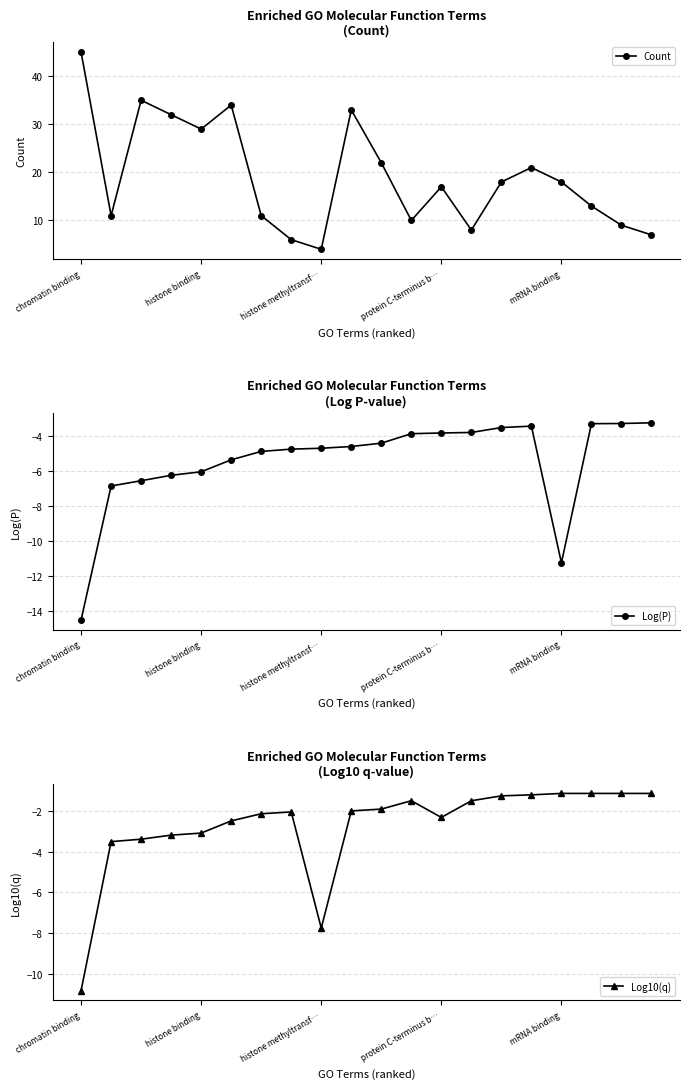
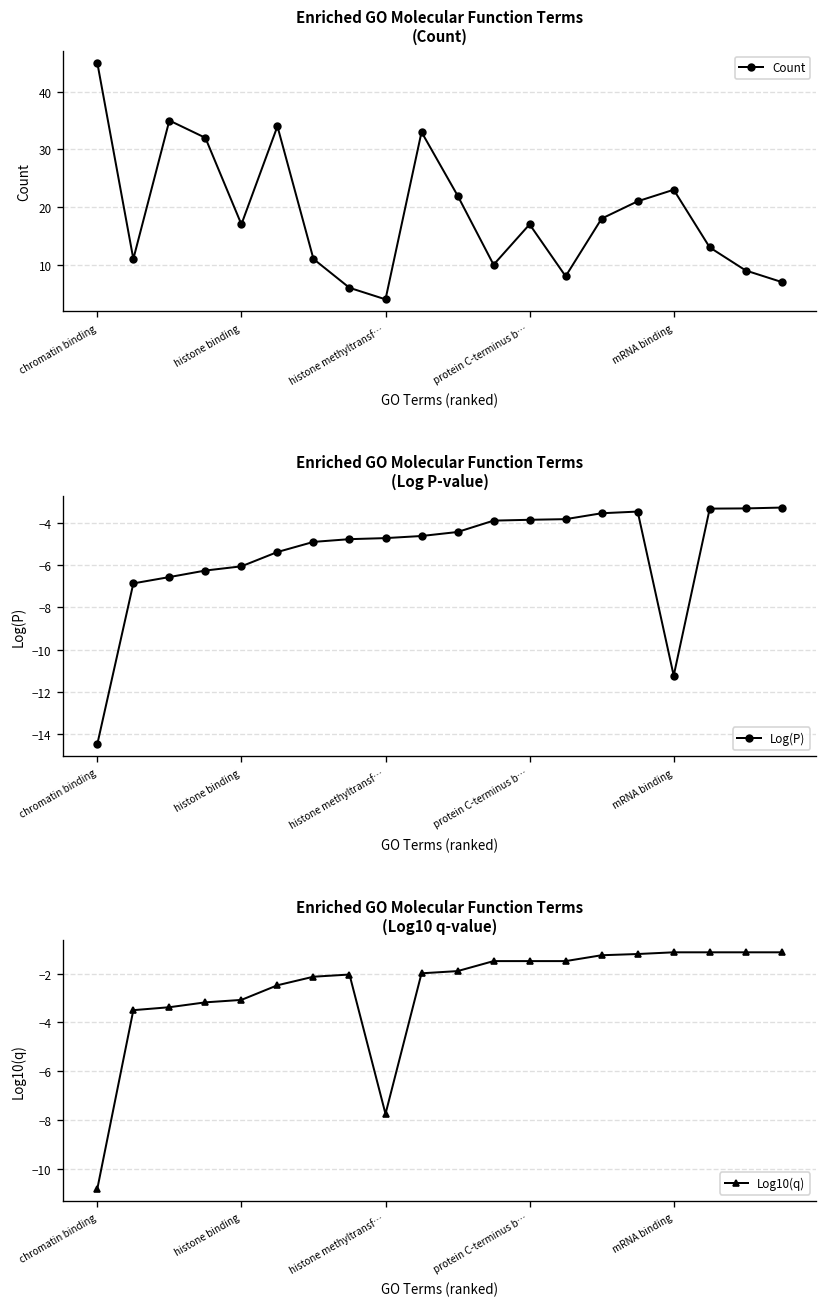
Enriched GO Molecular Function Terms (Count), histone binding: 29 -> 17
Enriched GO Molecular Function Terms (Count), mRNA binding: 18 -> 23
Enriched GO Molecular Function Terms (Log10 q-value), protein C-terminus b…: -2.3 -> -1.5
